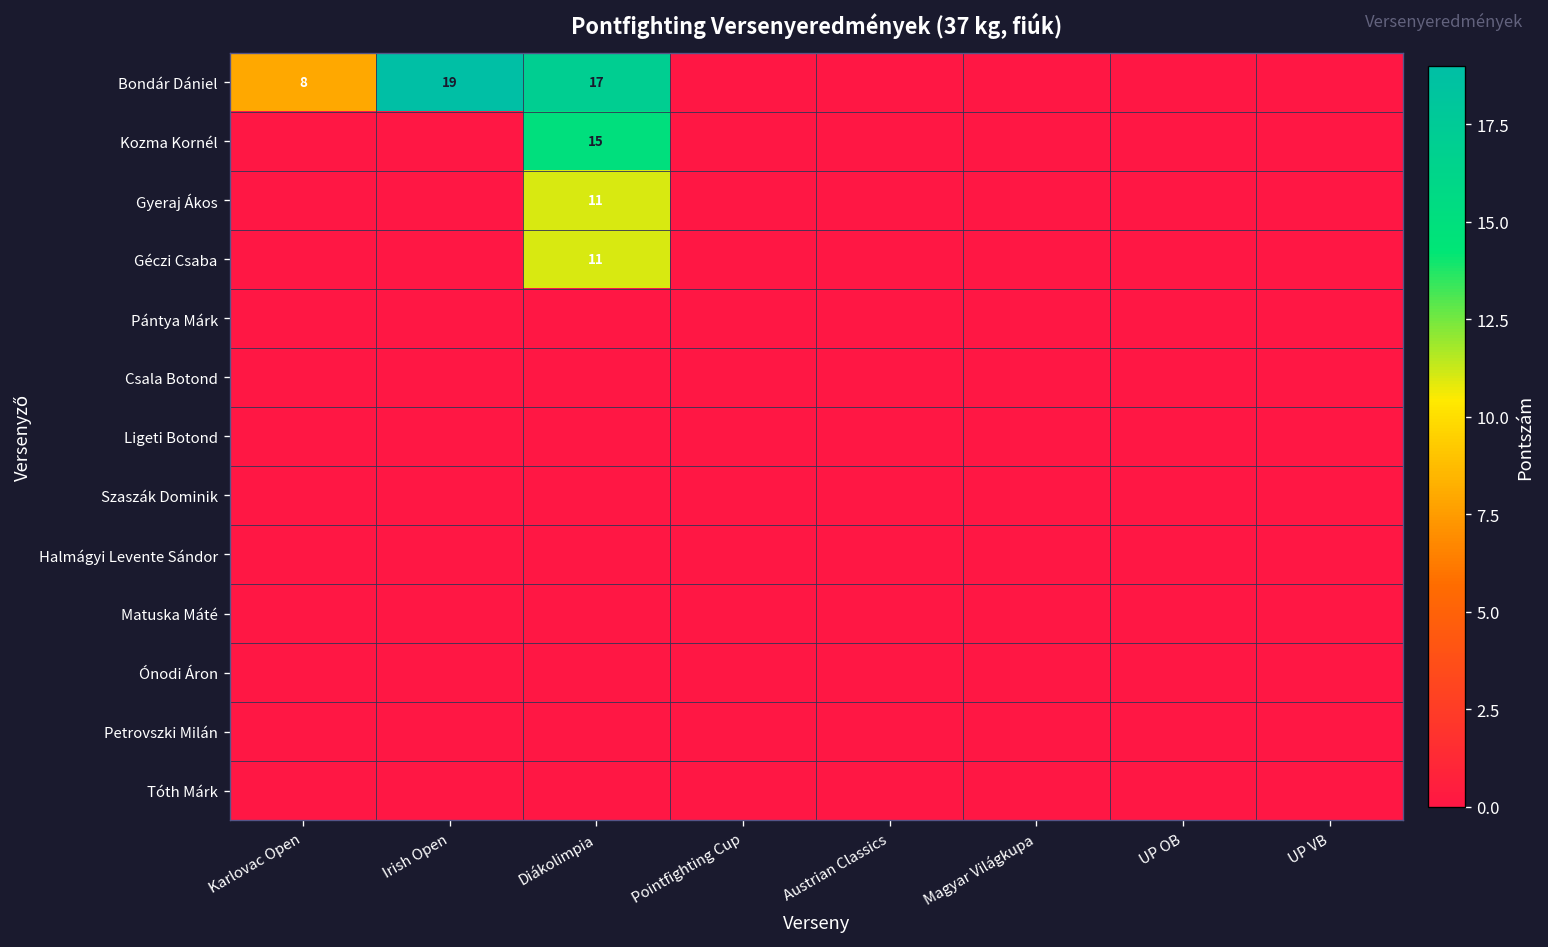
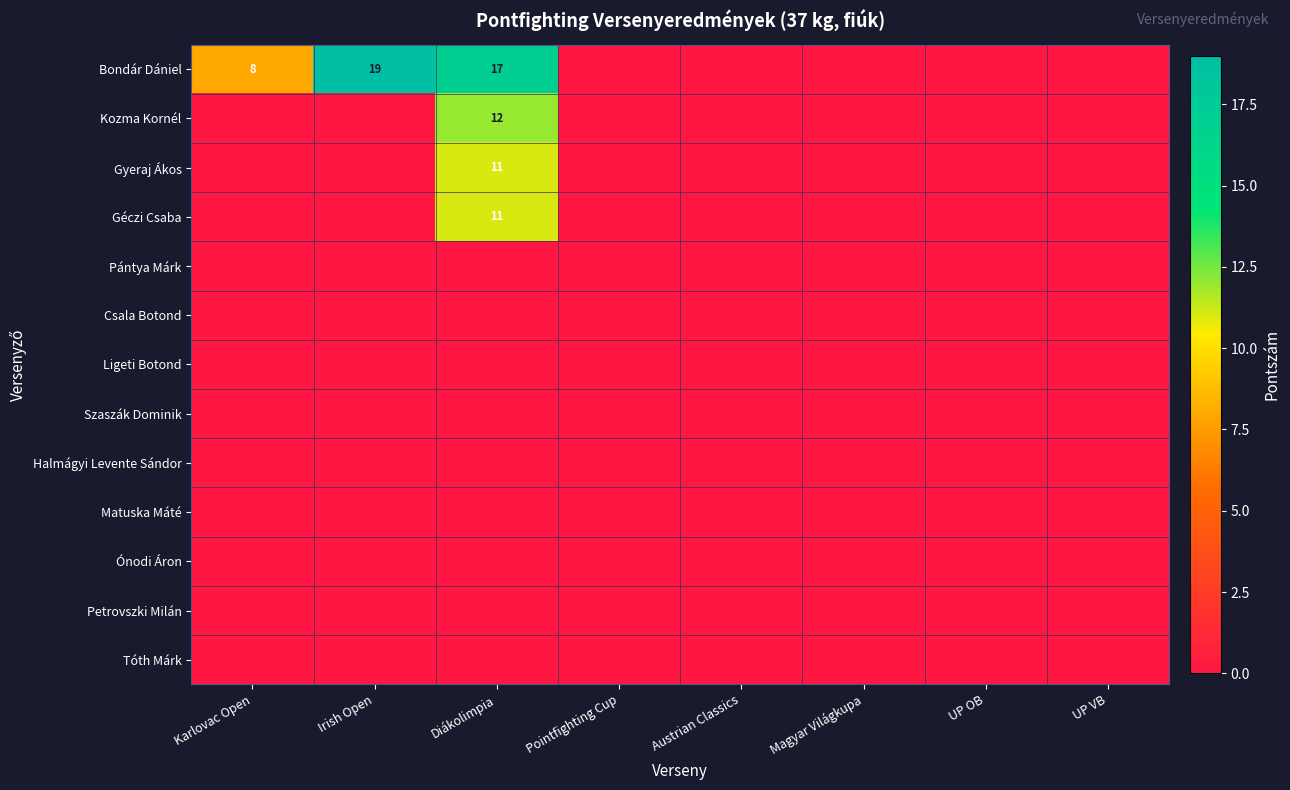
Kozma Kornél, Diákolimpia: 15 -> 12
